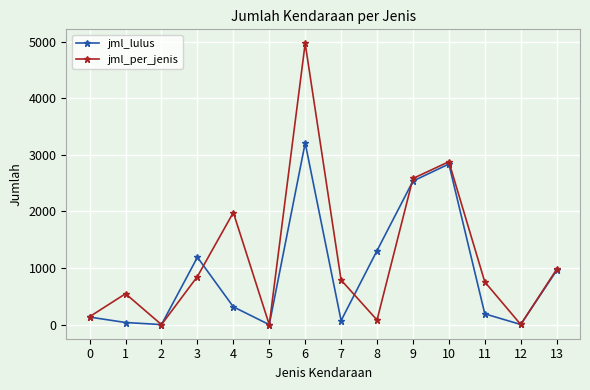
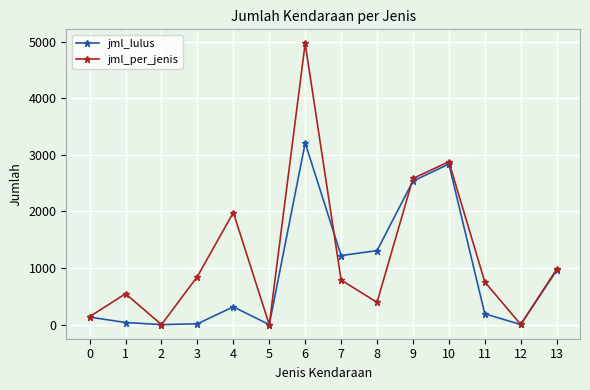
jml_lulus, 3: 1200 -> 0
jml_lulus, 7: 100 -> 1200
jml_per_jenis, 8: 100 -> 400
